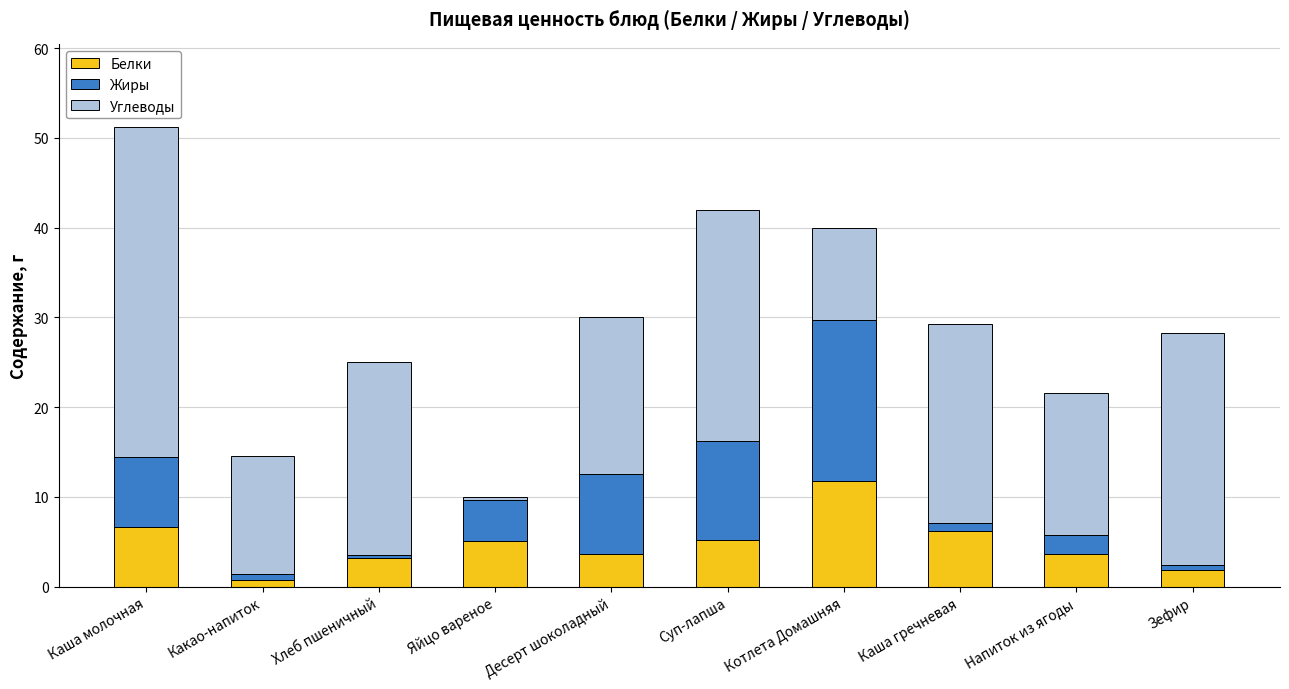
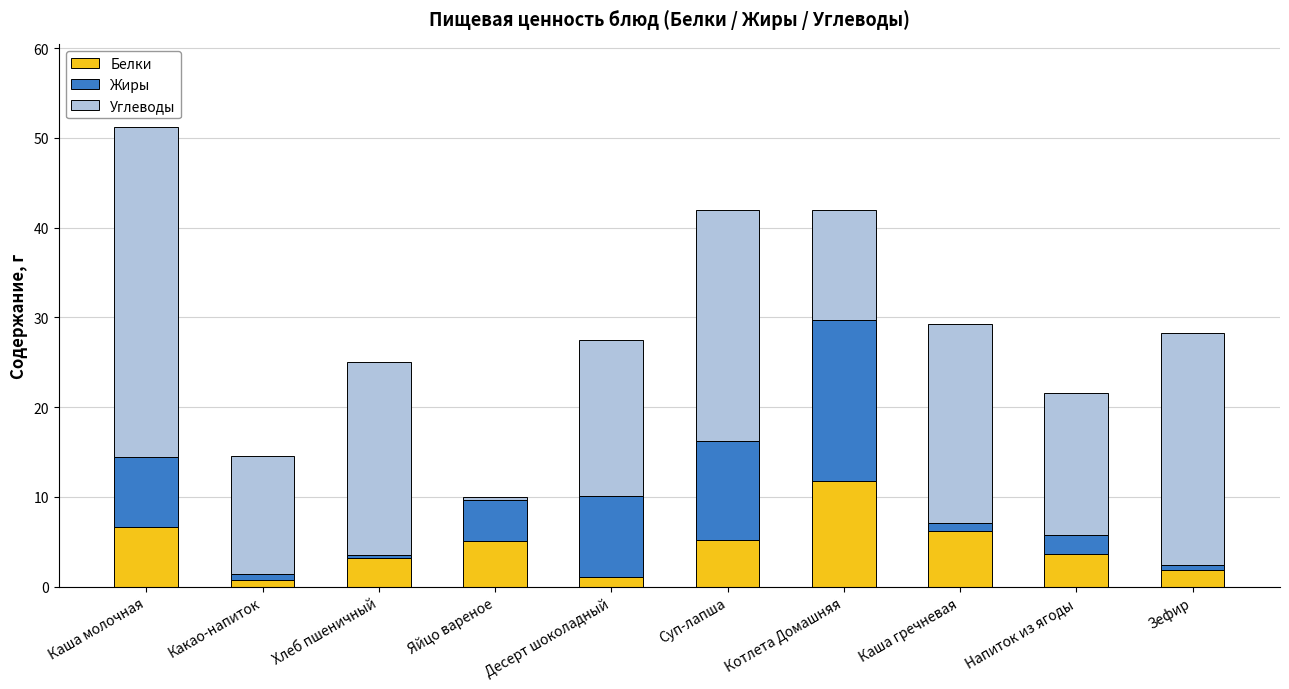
Белки, Десерт шоколадный: 4 -> 1
Углеводы, Котлета Домашняя: 10 -> 12
